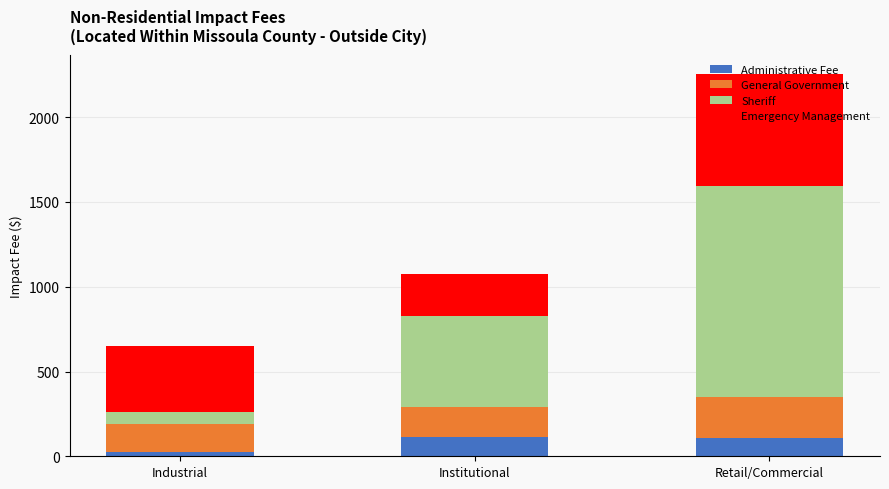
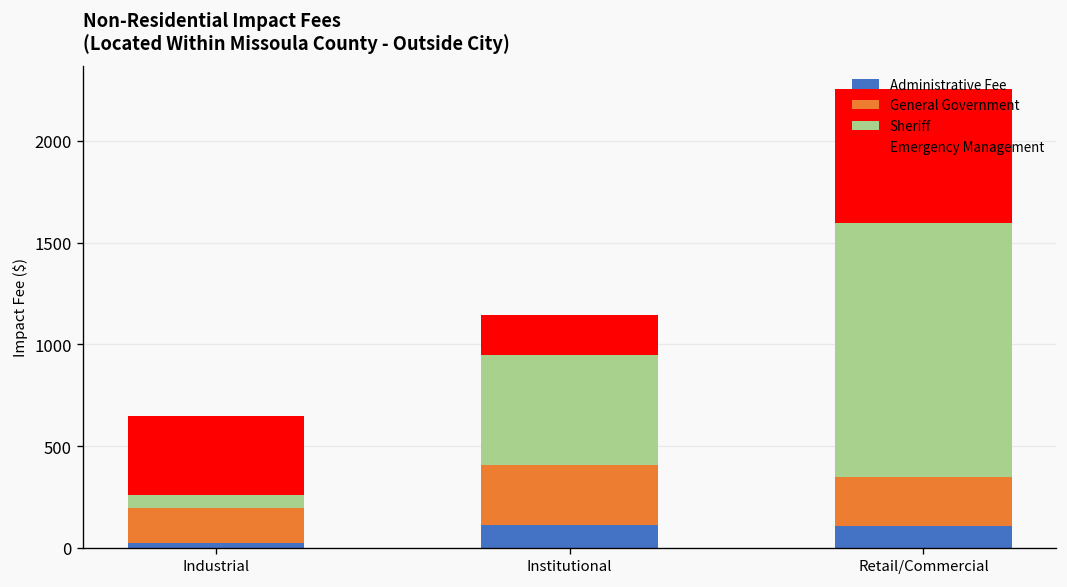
General Government, Institutional: 170 -> 290
Emergency Management, Institutional: 250 -> 200
